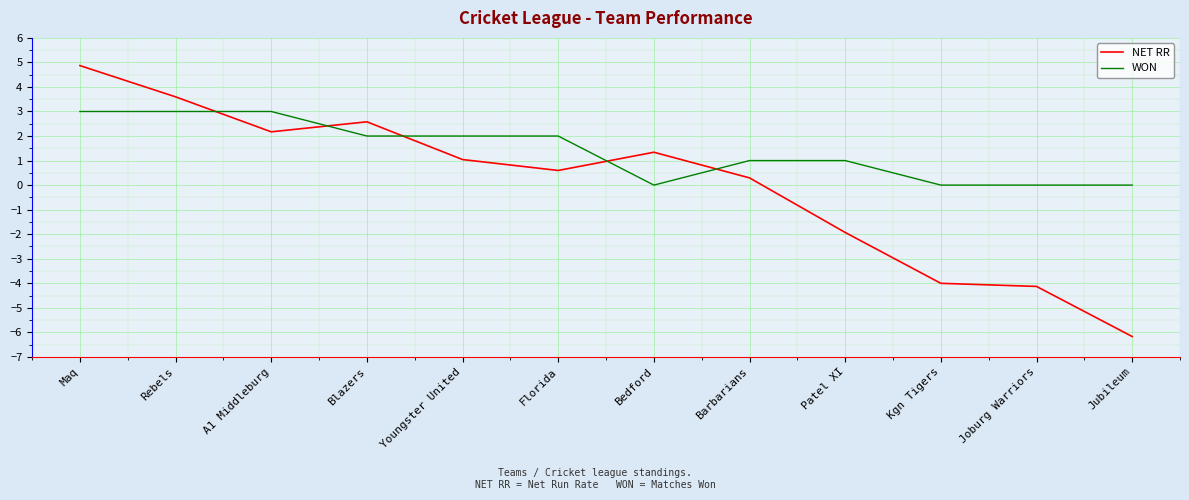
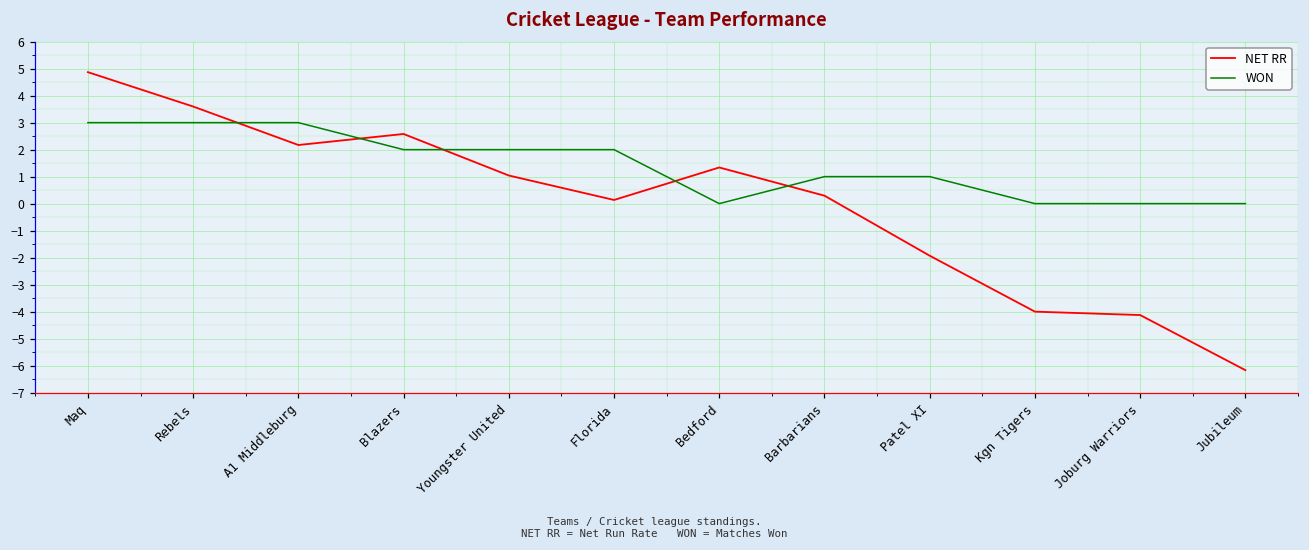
NET RR, Florida: 0.6 -> 0.1
